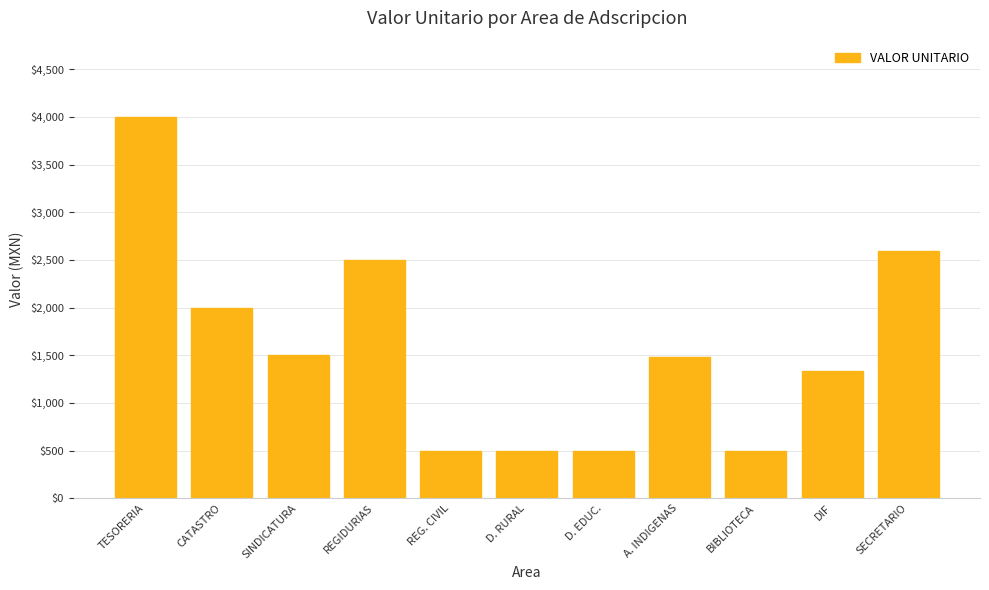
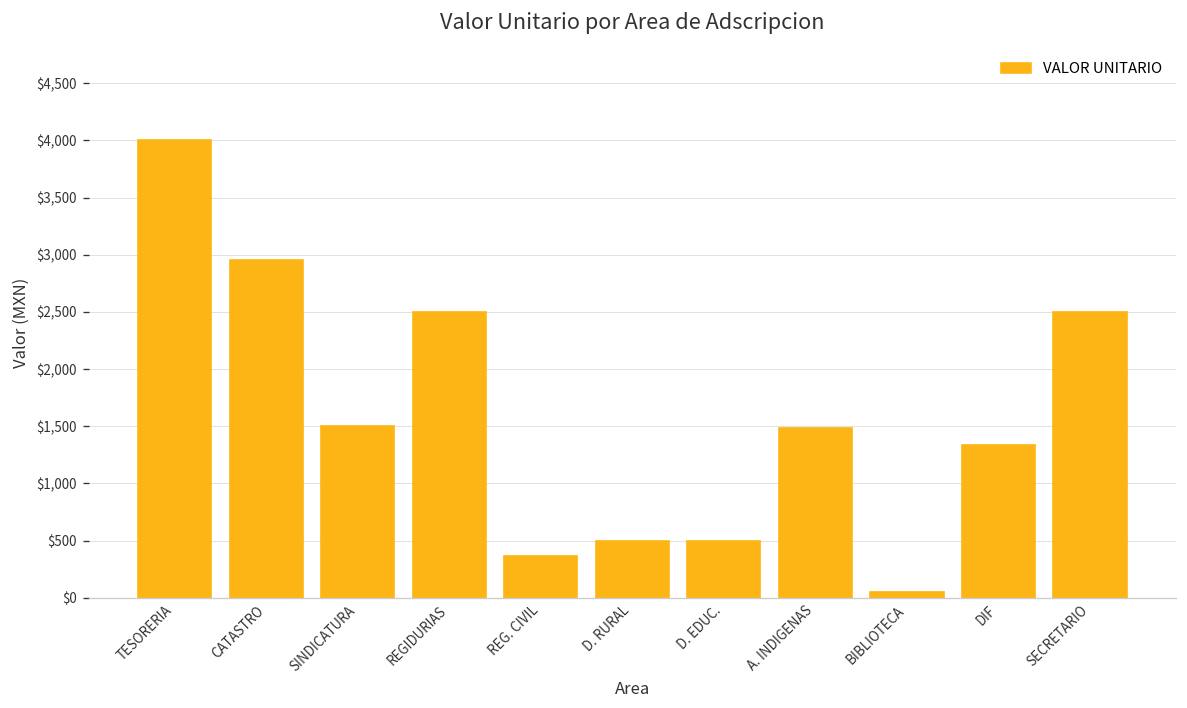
CATASTRO: $2,000 -> $3,000
REG. CIVIL: $500 -> $400
BIBLIOTECA: $500 -> $100
SECRETARIO: $2,600 -> $2,500
